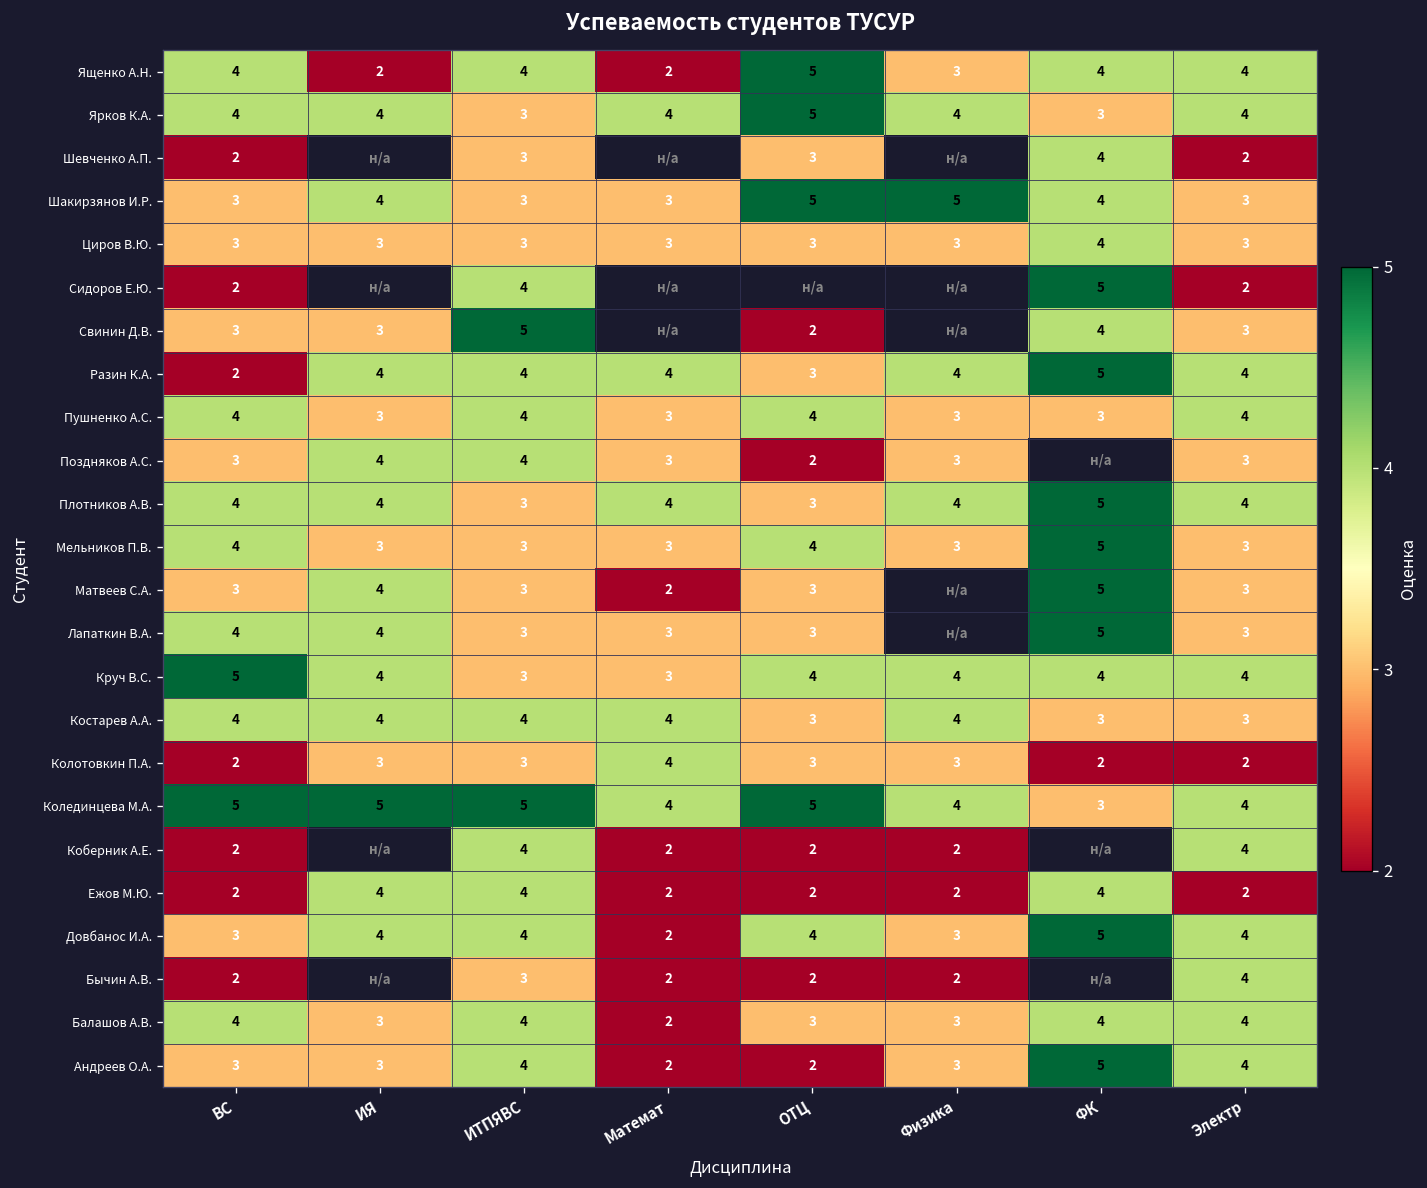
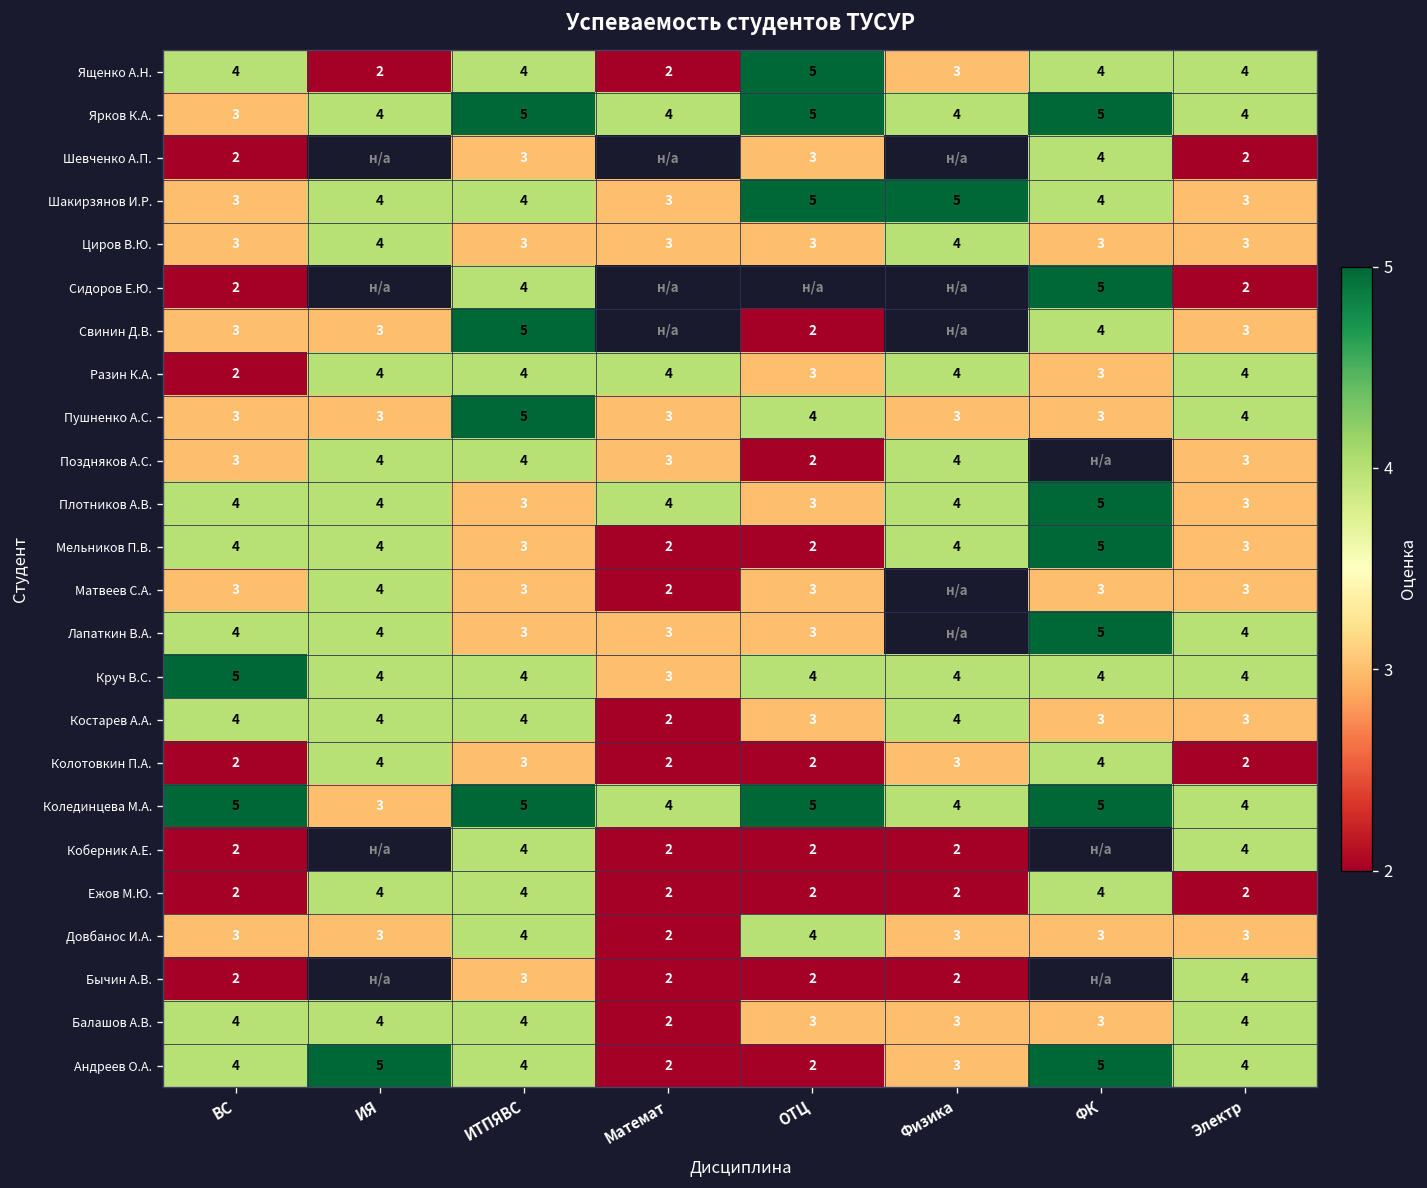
Ярков К.А., ВС: 4 -> 3
Ярков К.А., ИТПЯBC: 3 -> 5
Ярков К.А., ФК: 3 -> 5
Шакирзянов И.Р., ИТПЯBC: 3 -> 4
Циров В.Ю., ИЯ: 3 -> 4
Циров В.Ю., Физика: 3 -> 4
Циров В.Ю., ФК: 4 -> 3
Разин К.А., ФК: 5 -> 3
Пушненко А.С., ВС: 4 -> 3
Пушненко А.С., ИТПЯBC: 4 -> 5
Поздняков А.С., Физика: 3 -> 4
Плотников А.В., Электр: 4 -> 3
Мельников П.В., ИЯ: 3 -> 4
Мельников П.В., Математ: 3 -> 2
Мельников П.В., ОТЦ: 4 -> 2
Мельников П.В., Физика: 3 -> 4
Матвеев С.А., ФК: 5 -> 3
Лапаткин В.А., Электр: 3 -> 4
Круч В.С., ИТПЯBC: 3 -> 4
Костарев А.А., Математ: 4 -> 2
Колотовкин П.А., ИЯ: 3 -> 4
Колотовкин П.А., Математ: 4 -> 2
Колотовкин П.А., ОТЦ: 3 -> 2
Колотовкин П.А., ФК: 2 -> 4
Колединцева М.А., ИЯ: 5 -> 3
Колединцева М.А., ФК: 3 -> 5
Довбанос И.А., ИЯ: 4 -> 3
Довбанос И.А., ФК: 5 -> 3
Довбанос И.А., Электр: 4 -> 3
Балашов А.В., ИЯ: 3 -> 4
Балашов А.В., ФК: 4 -> 3
Андреев О.А., ВС: 3 -> 4
Андреев О.А., ИЯ: 3 -> 5
